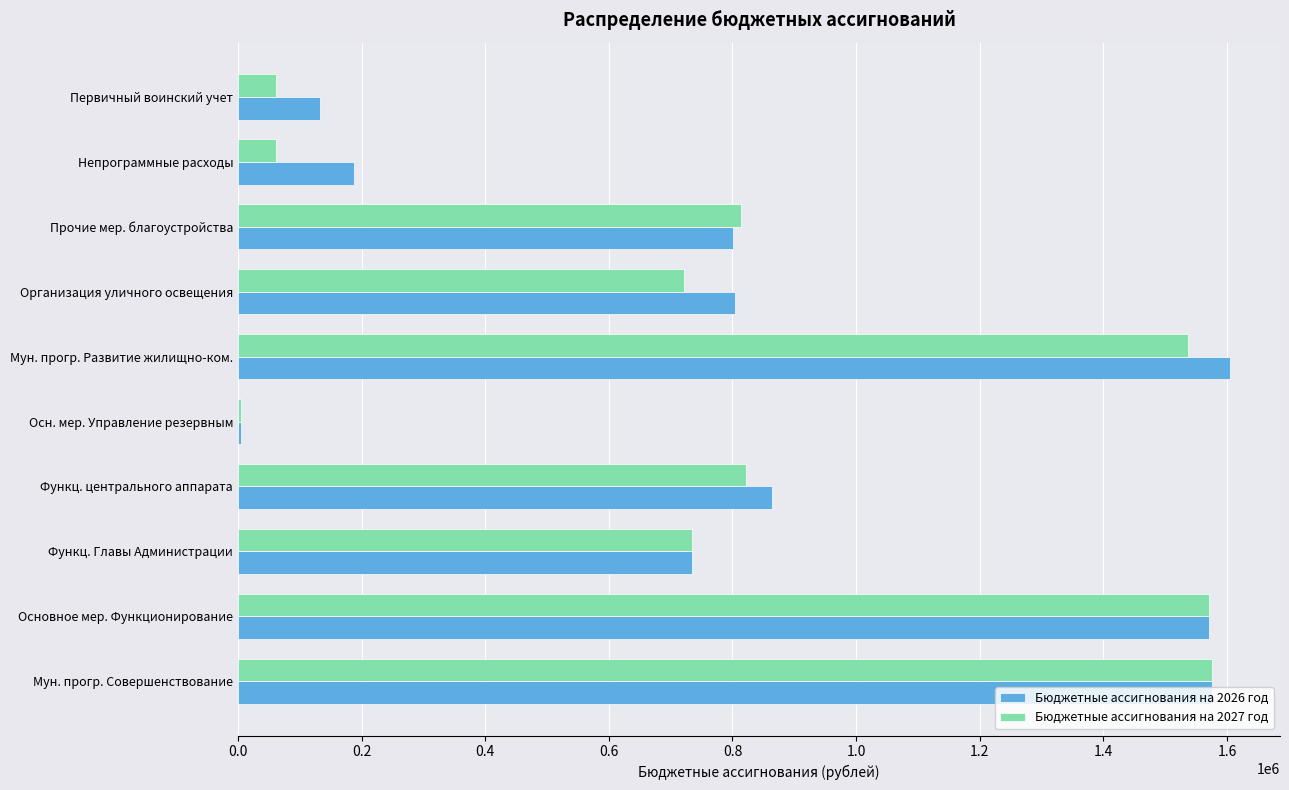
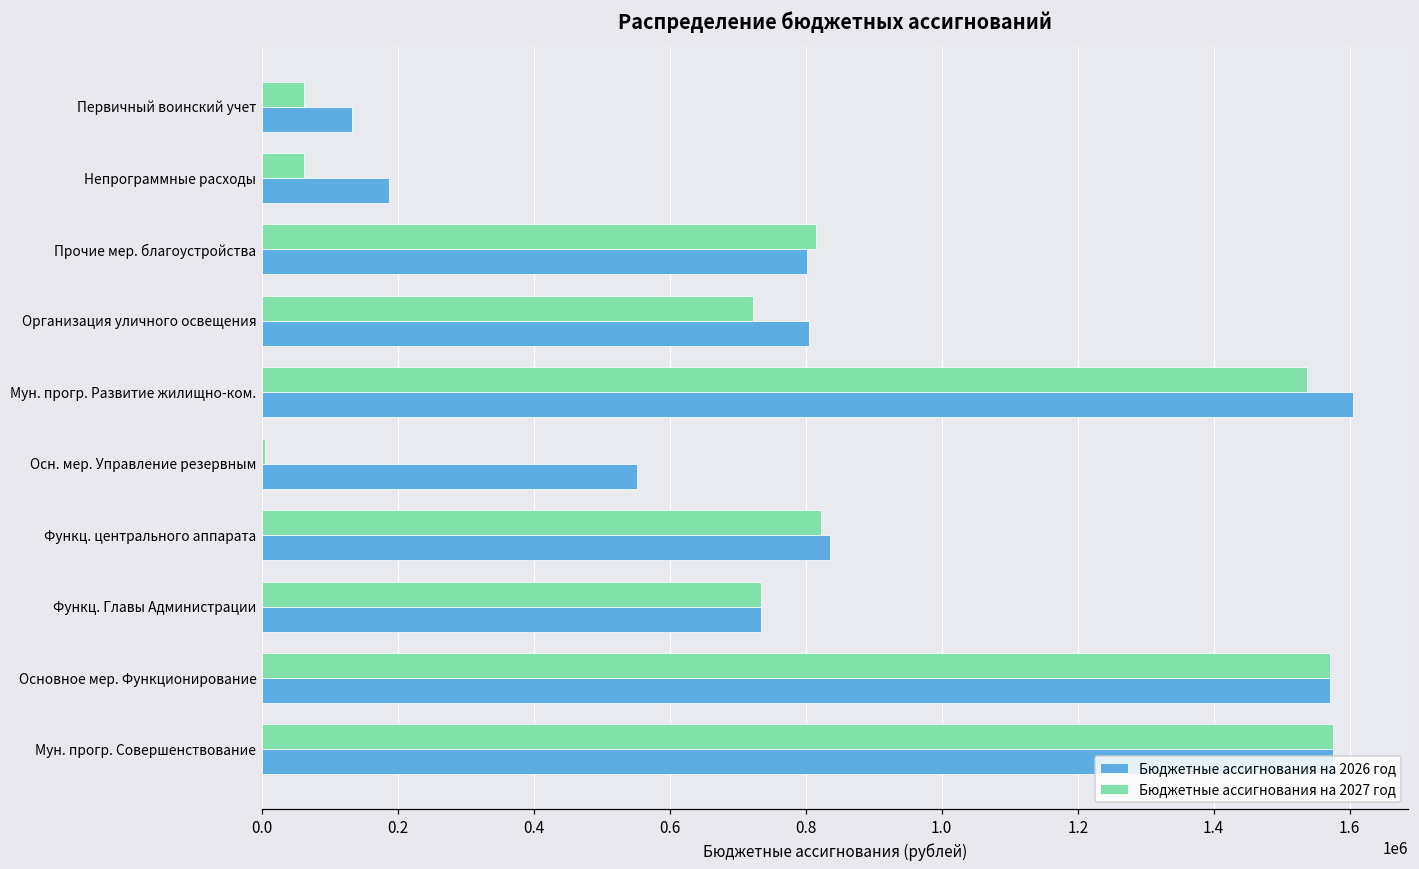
Бюджетные ассигнования на 2026 год, Осн. мер. Управление резервным: 10000 -> 550000
Бюджетные ассигнования на 2026 год, Функц. центрального аппарата: 860000 -> 840000
